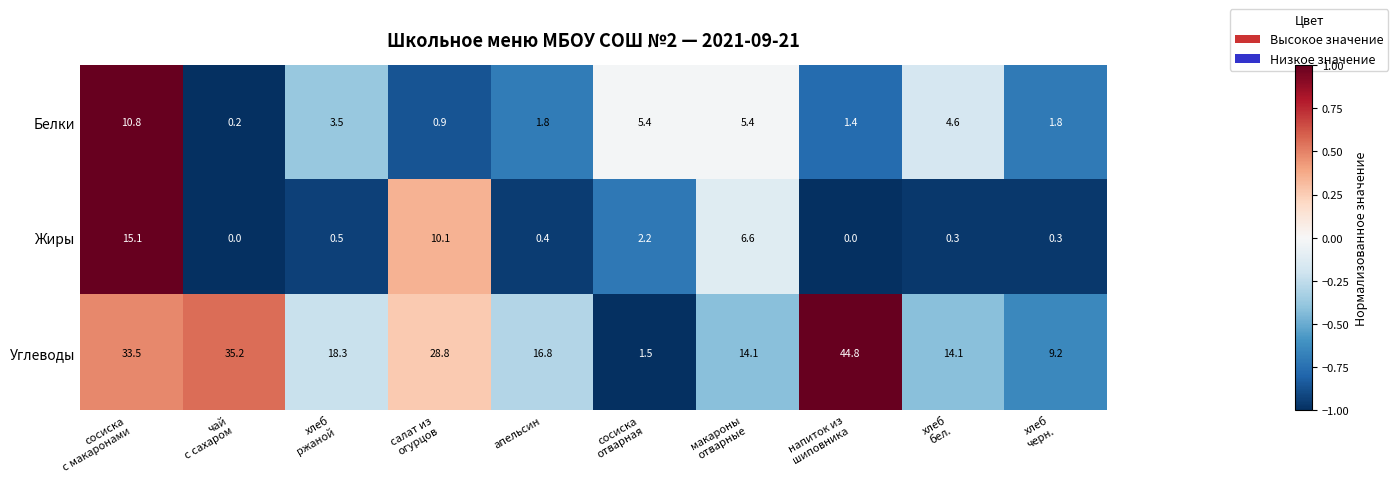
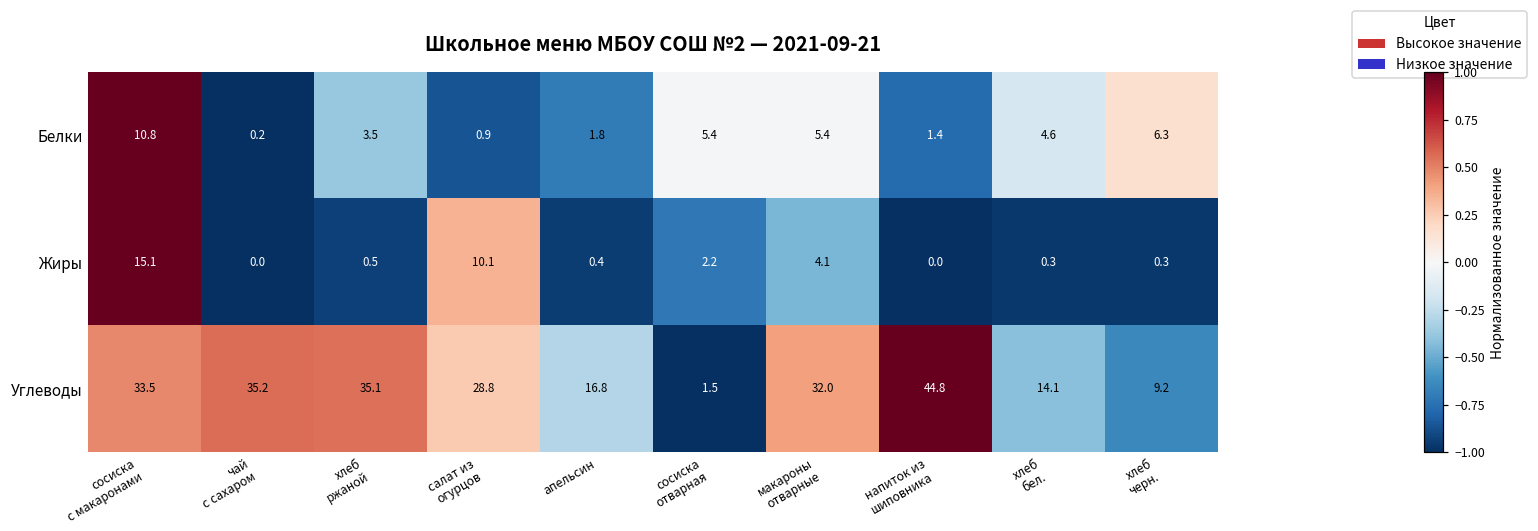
Белки, хлеб черн.: 1.8 -> 6.3
Жиры, макароны отварные: 6.6 -> 4.1
Углеводы, хлеб ржаной: 18.3 -> 35.1
Углеводы, макароны отварные: 14.1 -> 32.0
